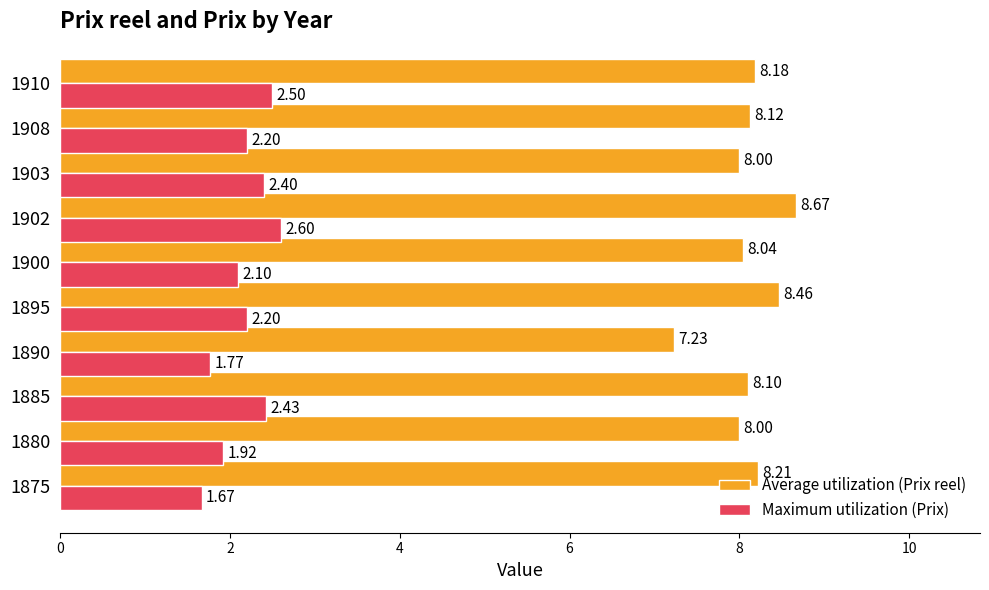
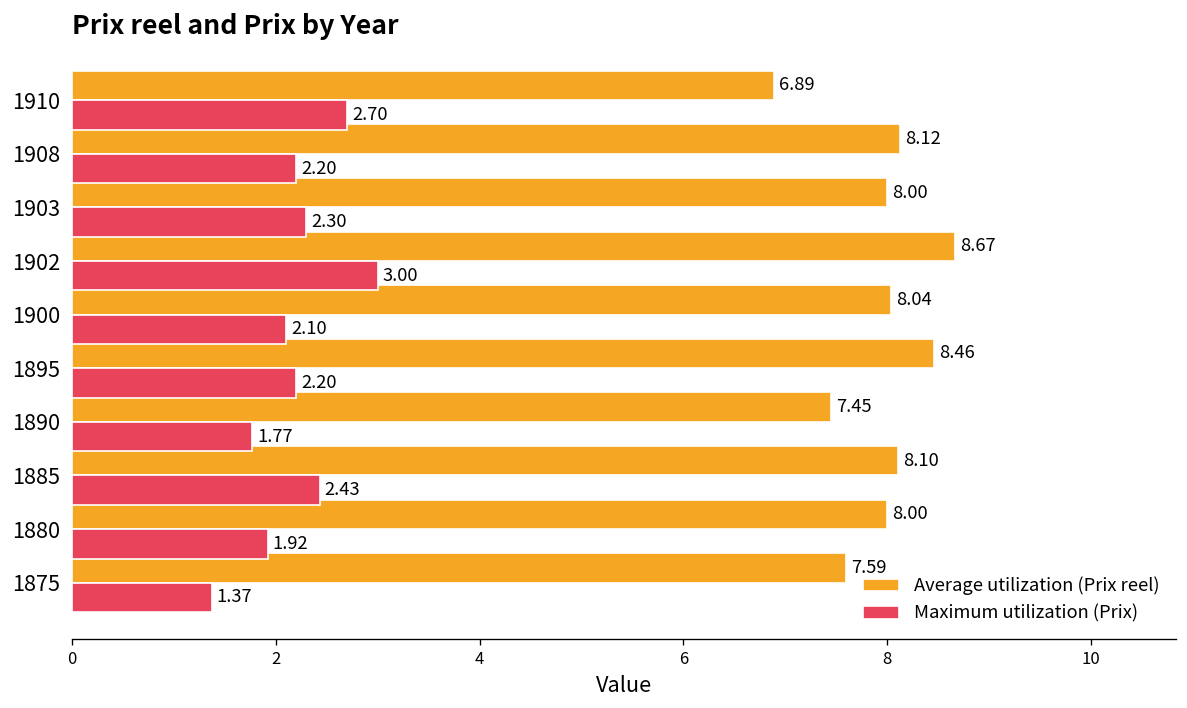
Average utilization (Prix reel), 1910: 8.18 -> 6.89
Maximum utilization (Prix), 1910: 2.50 -> 2.70
Maximum utilization (Prix), 1903: 2.40 -> 2.30
Maximum utilization (Prix), 1902: 2.60 -> 3.00
Average utilization (Prix reel), 1890: 7.23 -> 7.45
Average utilization (Prix reel), 1875: 8.21 -> 7.59
Maximum utilization (Prix), 1875: 1.67 -> 1.37
